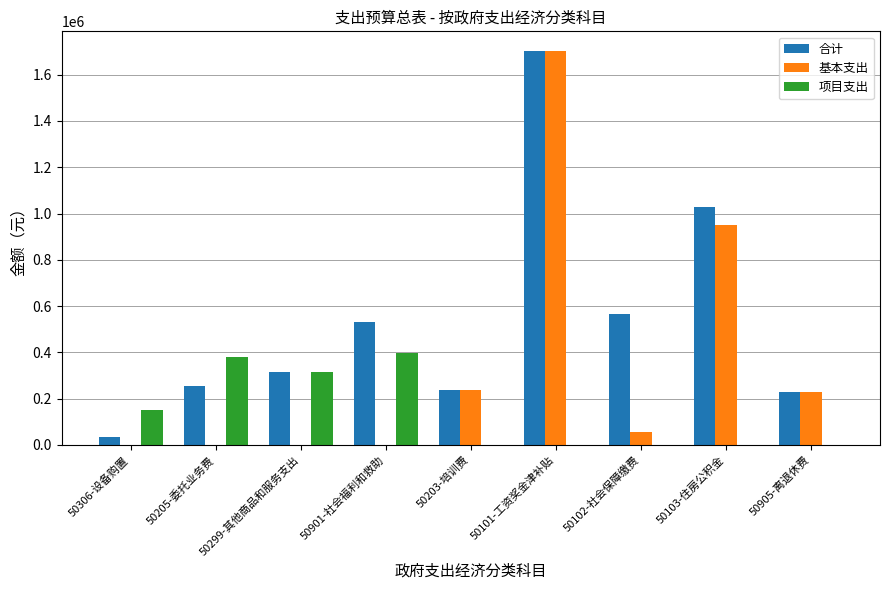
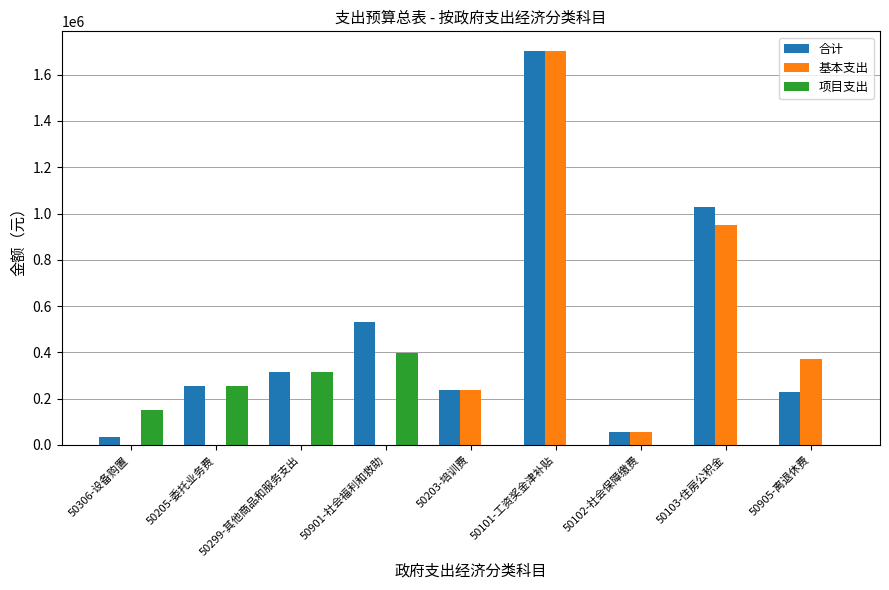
项目支出, 50205-委托业务费: 380000 -> 250000
合计, 50102-社会保障缴费: 570000 -> 60000
基本支出, 50905-离退休费: 230000 -> 370000
